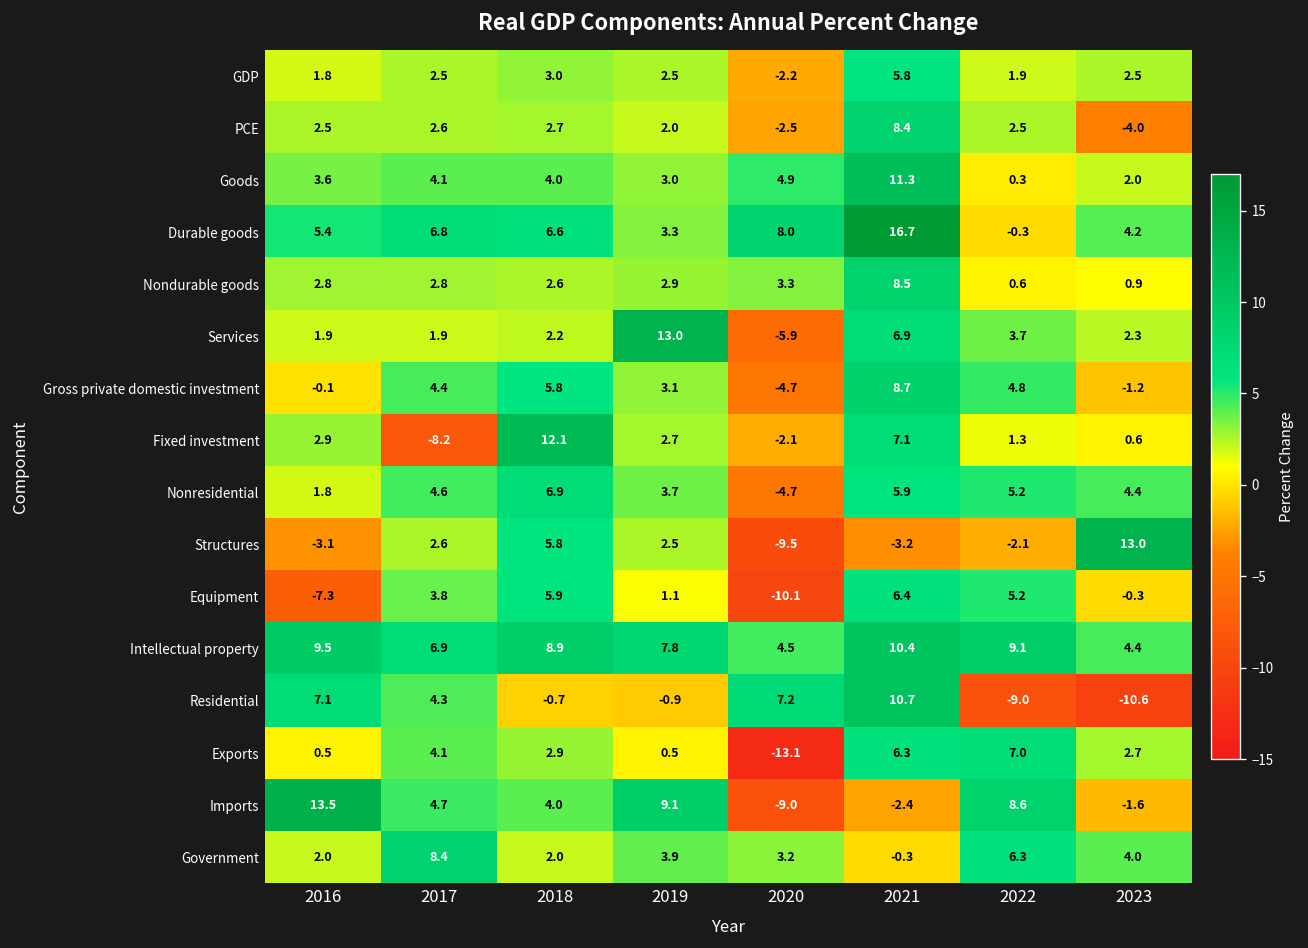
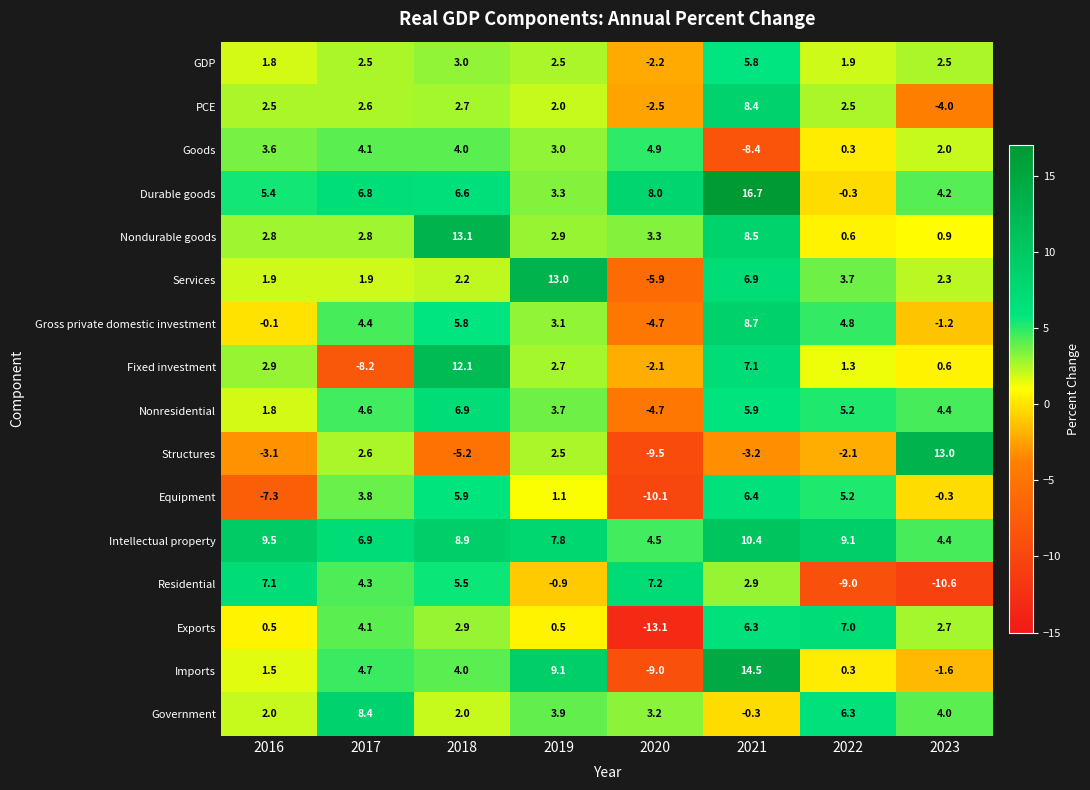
Goods, 2021: 11.3 -> -8.4
Nondurable goods, 2018: 2.6 -> 13.1
Structures, 2018: 5.8 -> -5.2
Residential, 2018: -0.7 -> 5.5
Residential, 2021: 10.7 -> 2.9
Imports, 2016: 13.5 -> 1.5
Imports, 2021: -2.4 -> 14.5
Imports, 2022: 8.6 -> 0.3
